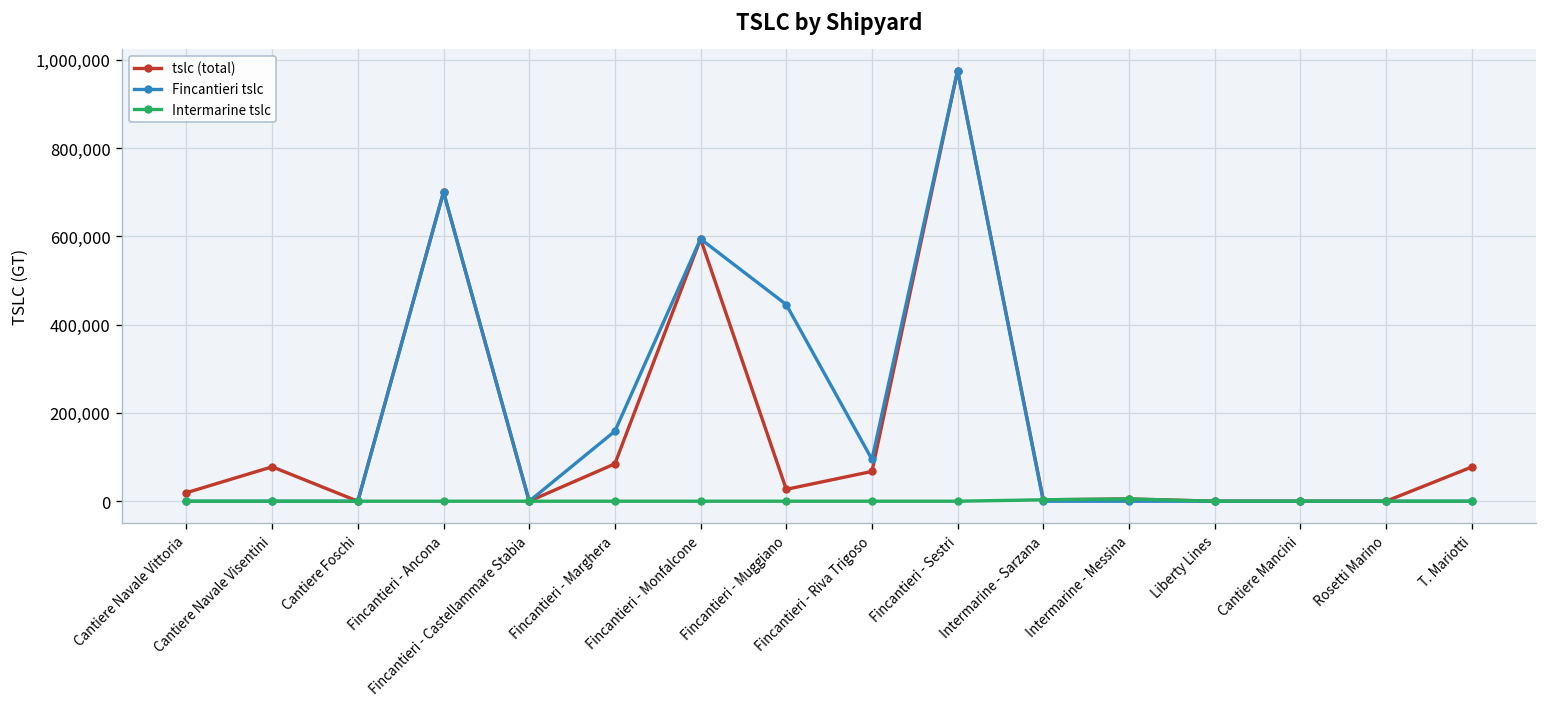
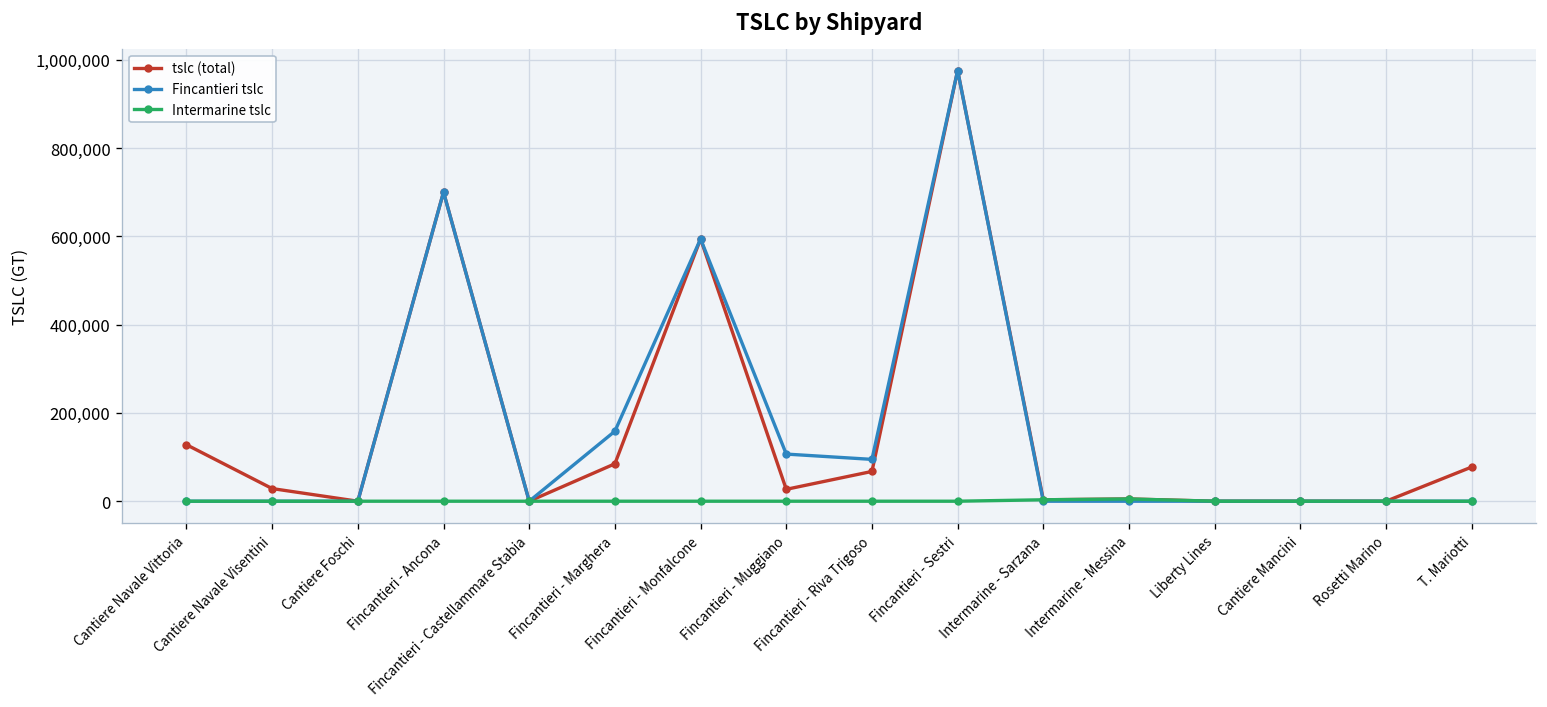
tslc (total), Cantiere Navale Vittoria: 20,000 -> 130,000
tslc (total), Cantiere Navale Visentini: 80,000 -> 30,000
Fincantieri tslc, Fincantieri - Muggiano: 450,000 -> 110,000
